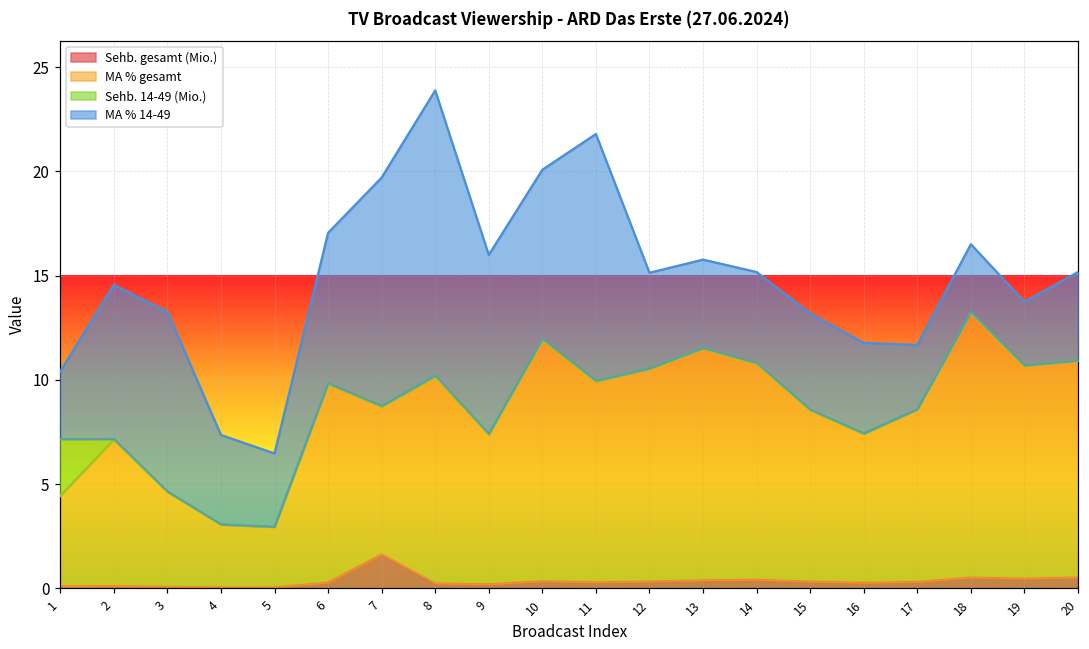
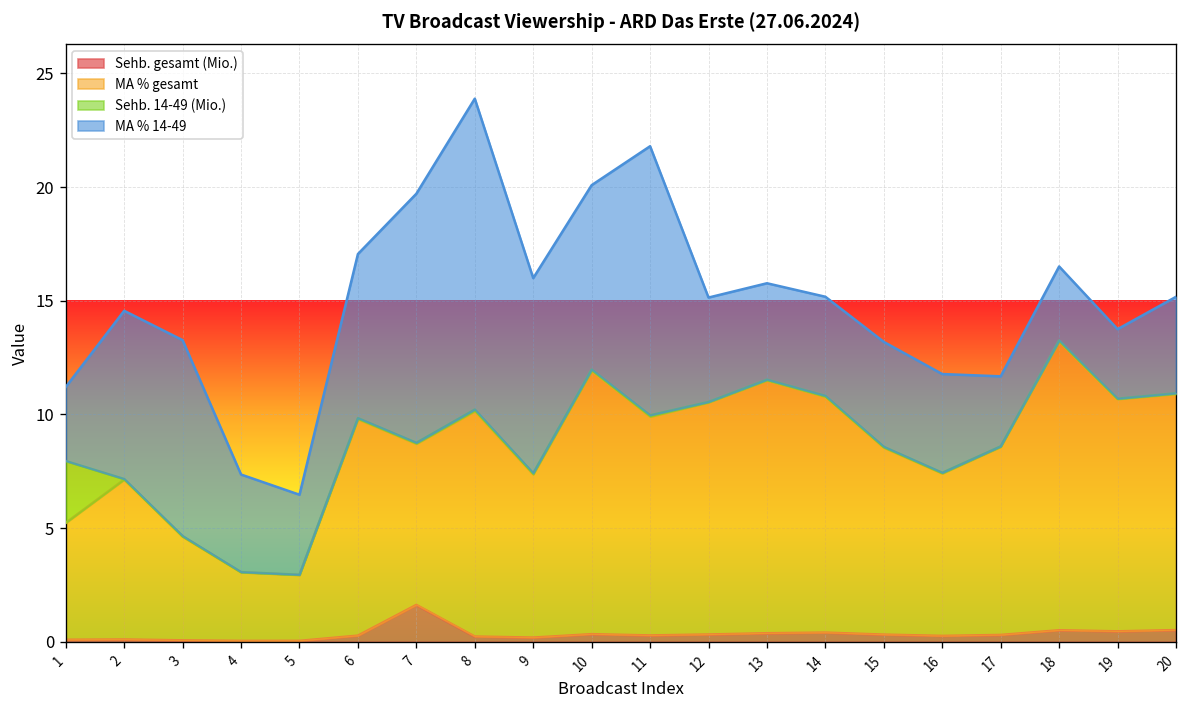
MA % gesamt, 1: 4.3 -> 5.1
